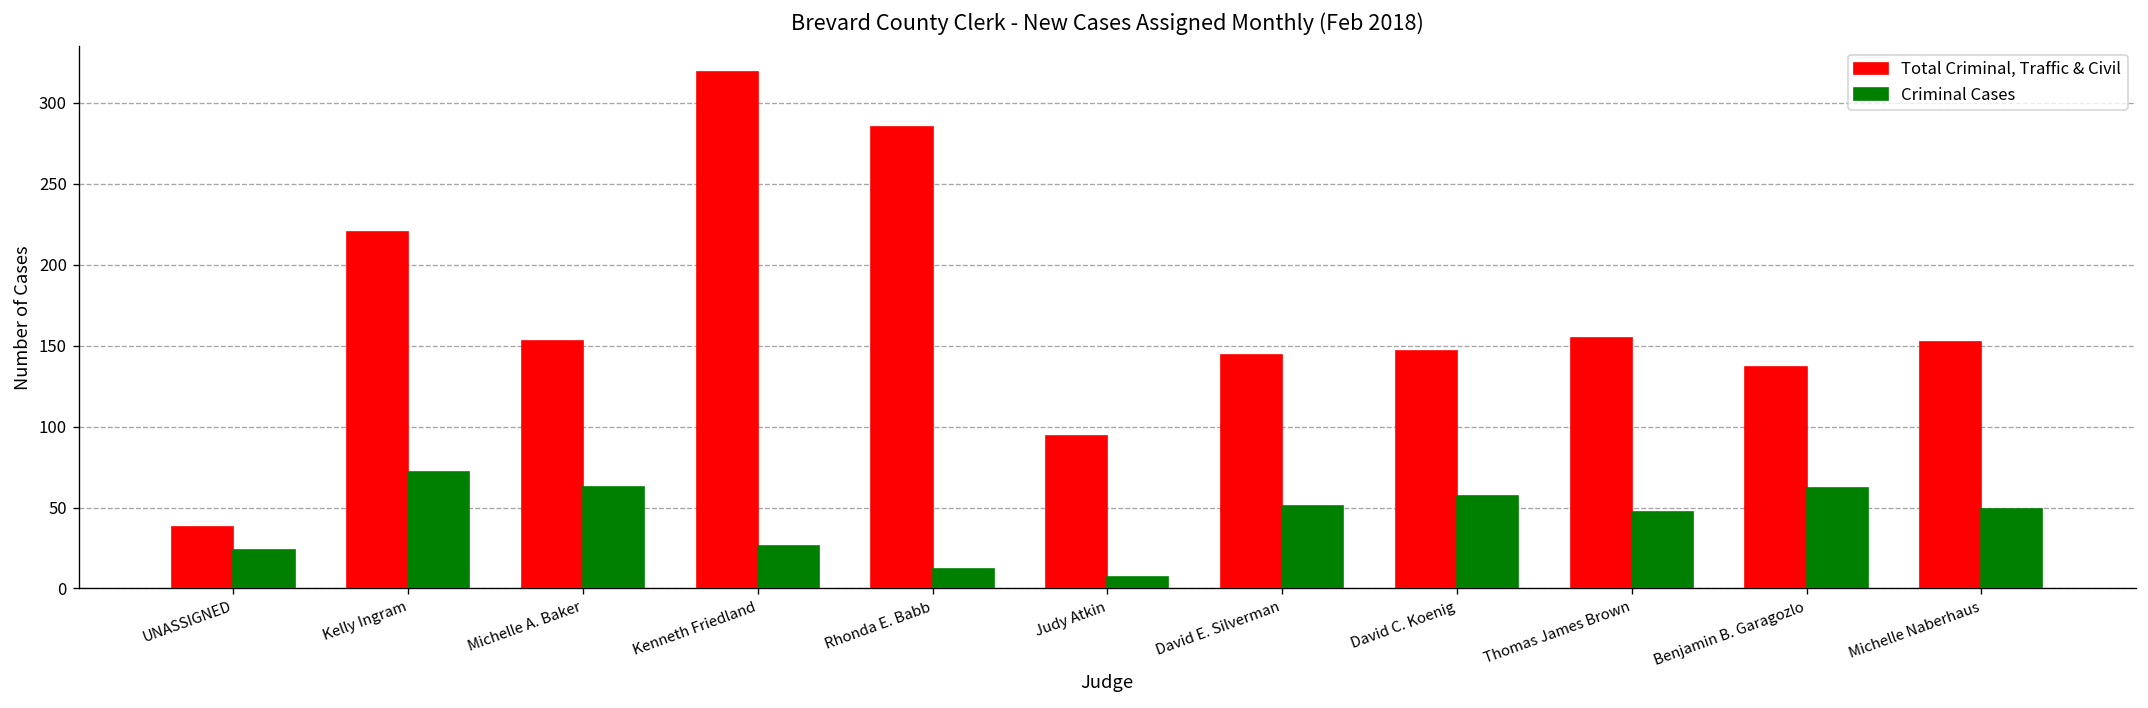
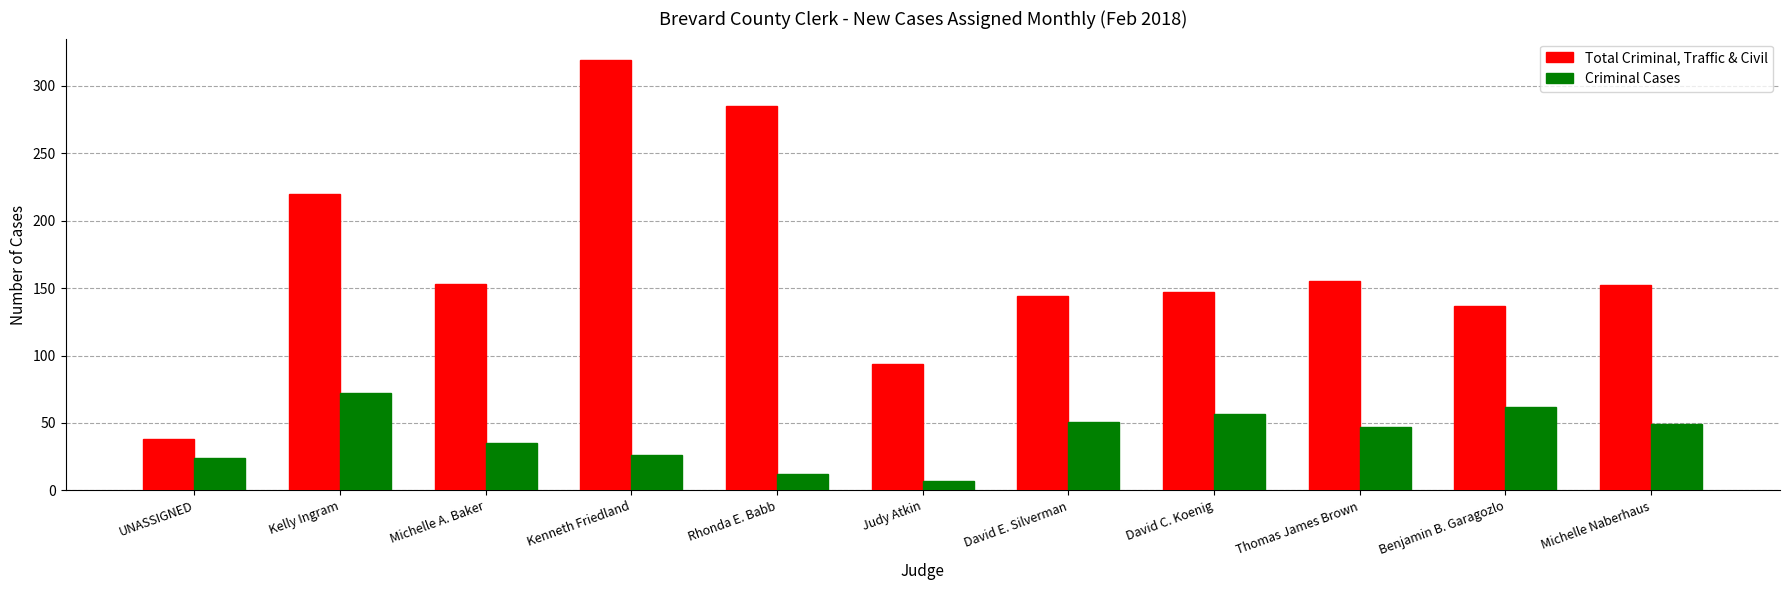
Criminal Cases, Michelle A. Baker: 63 -> 35
